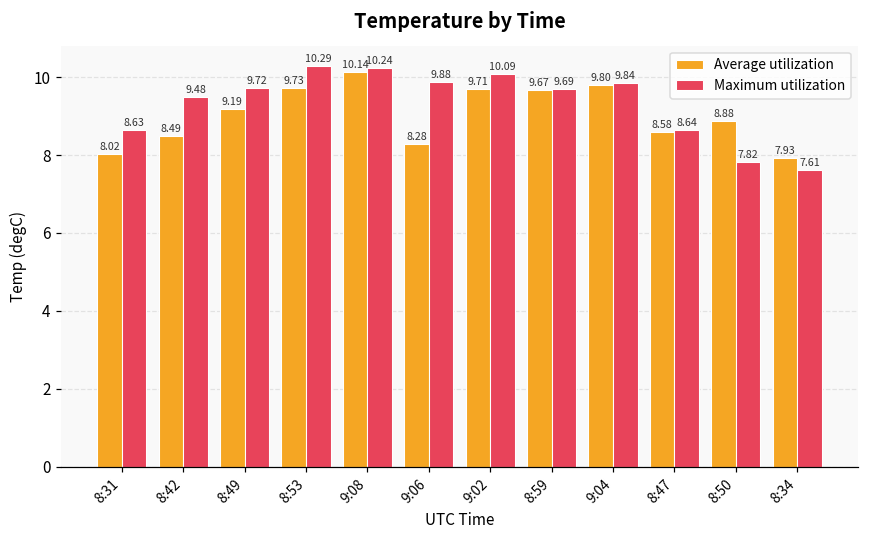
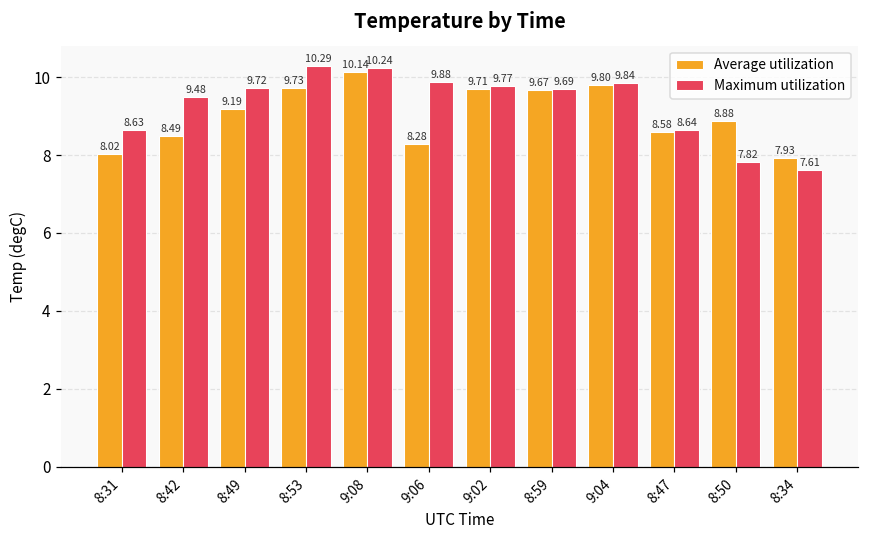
Maximum utilization, 9:02: 10.09 -> 9.77
